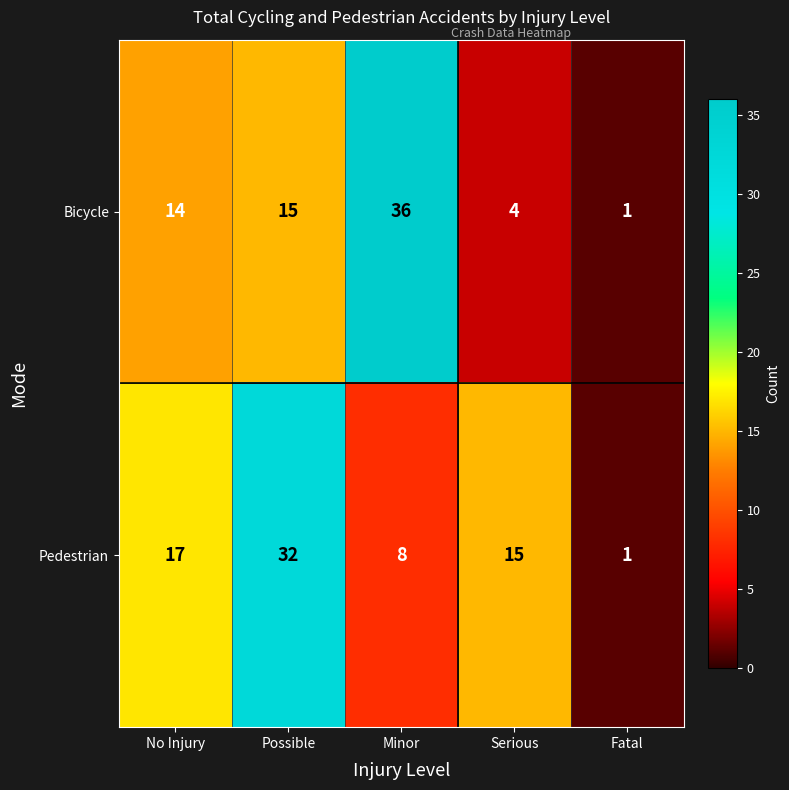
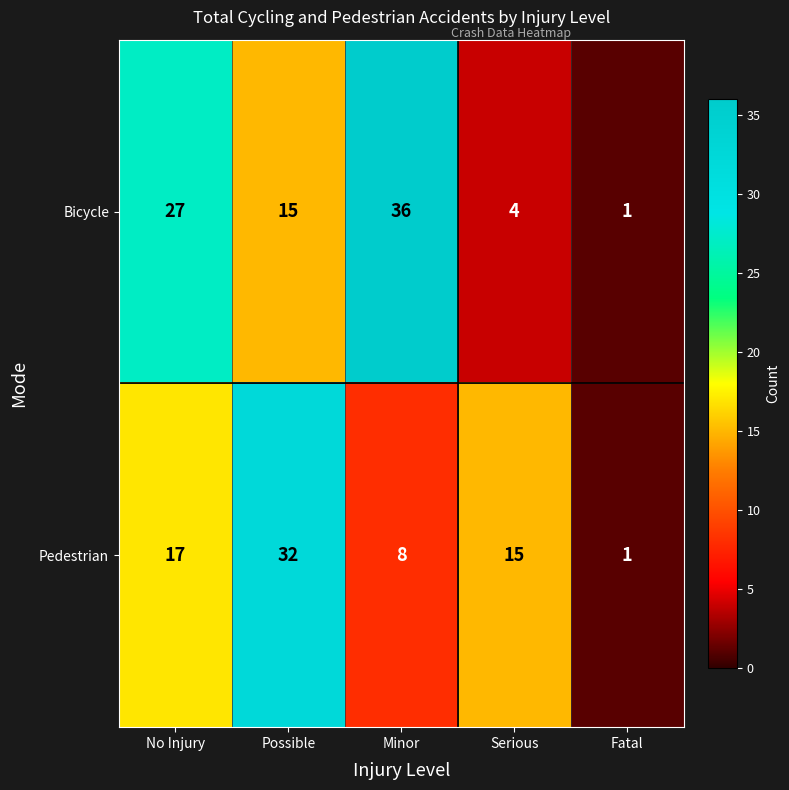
Bicycle, No Injury: 14 -> 27
